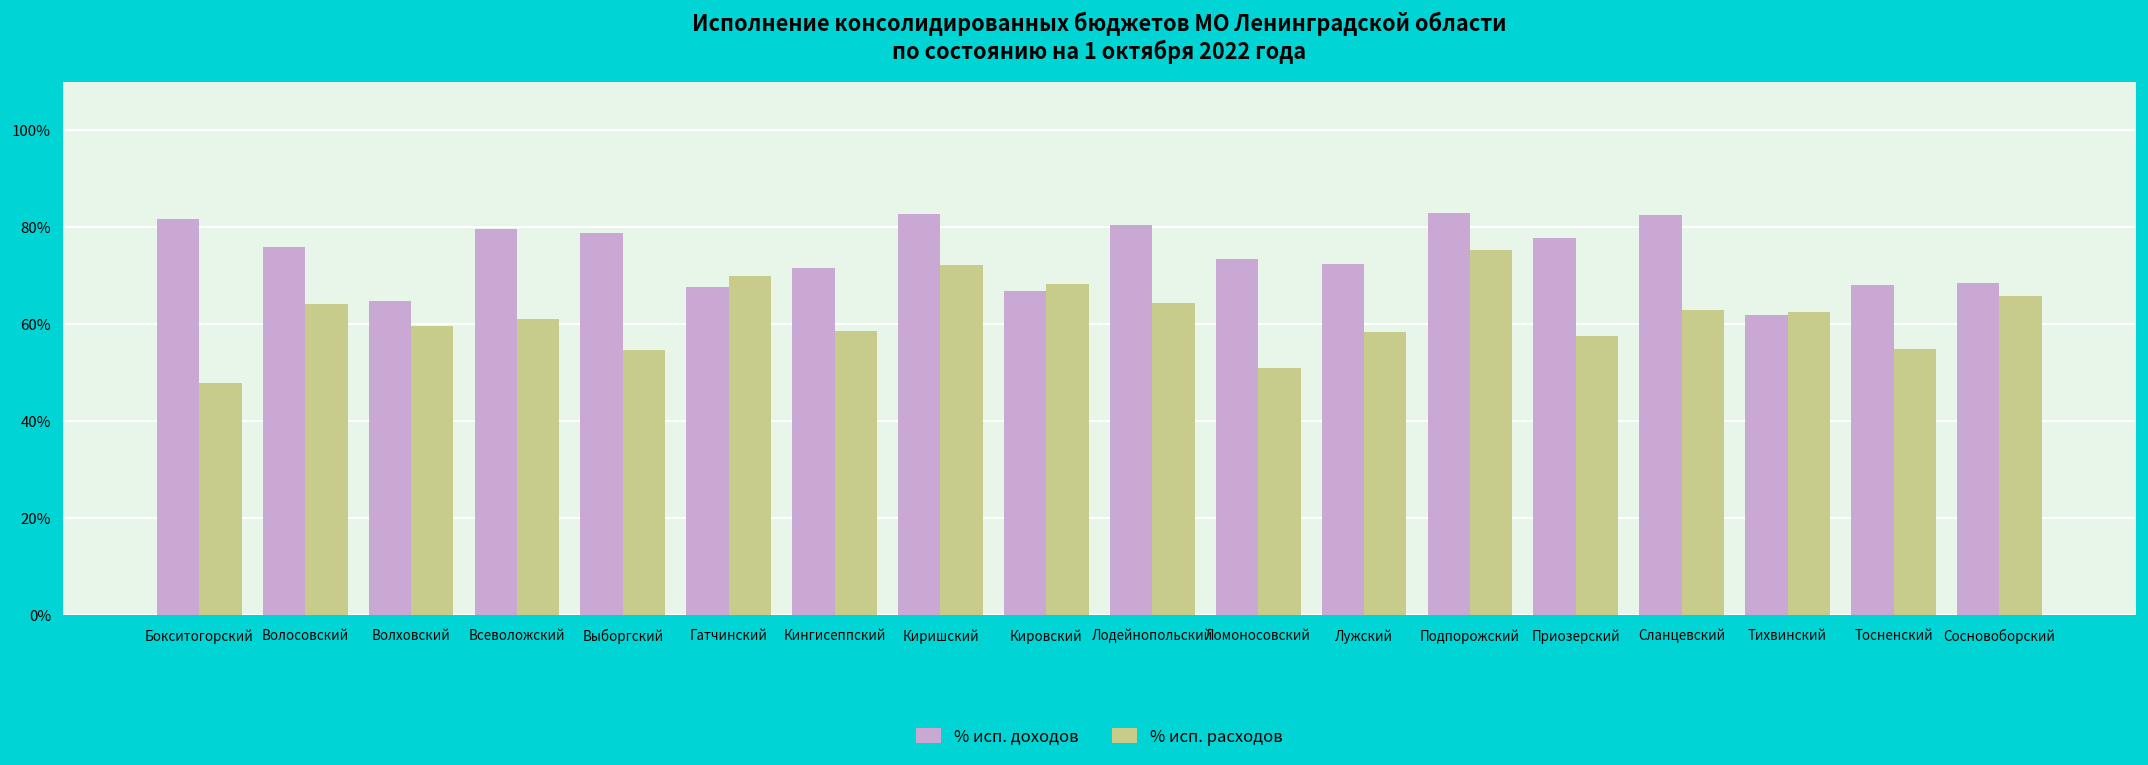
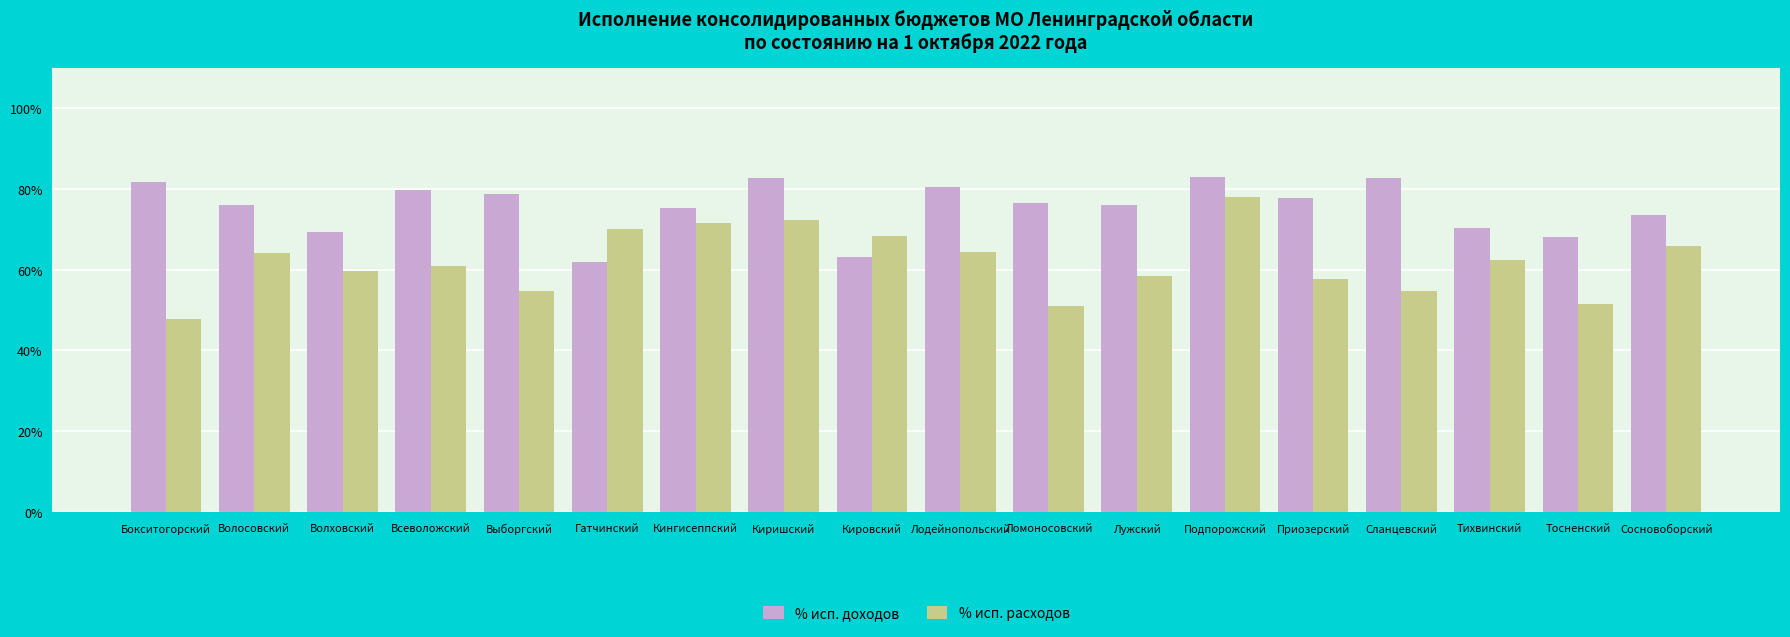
% исп. доходов, Волховский: 65% -> 69%
% исп. доходов, Гатчинский: 68% -> 62%
% исп. доходов, Кингисеппский: 72% -> 75%
% исп. расходов, Кингисеппский: 59% -> 72%
% исп. доходов, Кировский: 67% -> 63%
% исп. доходов, Ломоносовский: 73% -> 76%
% исп. доходов, Лужский: 72% -> 76%
% исп. расходов, Подпорожский: 75% -> 78%
% исп. расходов, Сланцевский: 63% -> 55%
% исп. доходов, Тихвинский: 62% -> 70%
% исп. расходов, Тосненский: 55% -> 52%
% исп. доходов, Сосновоборский: 68% -> 73%
